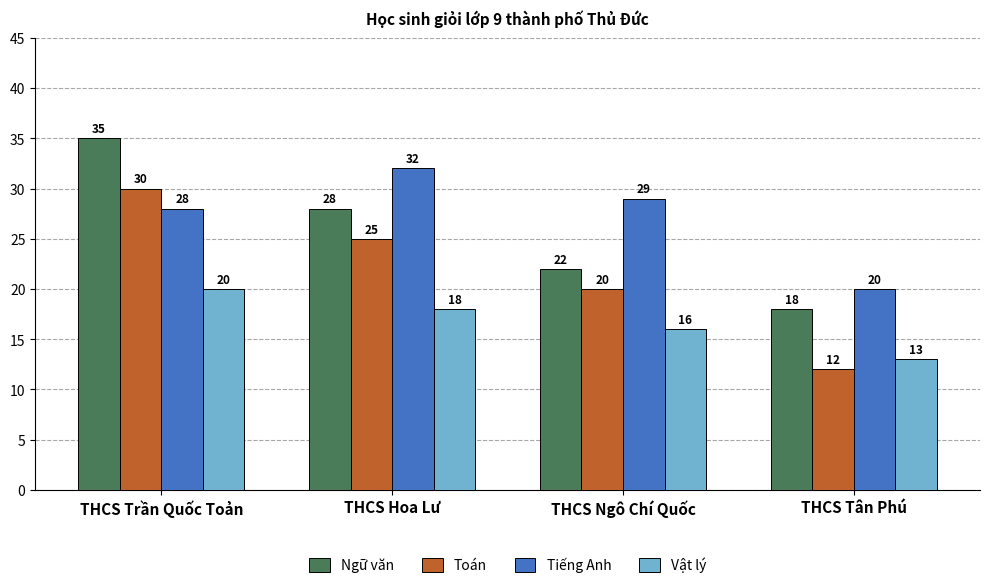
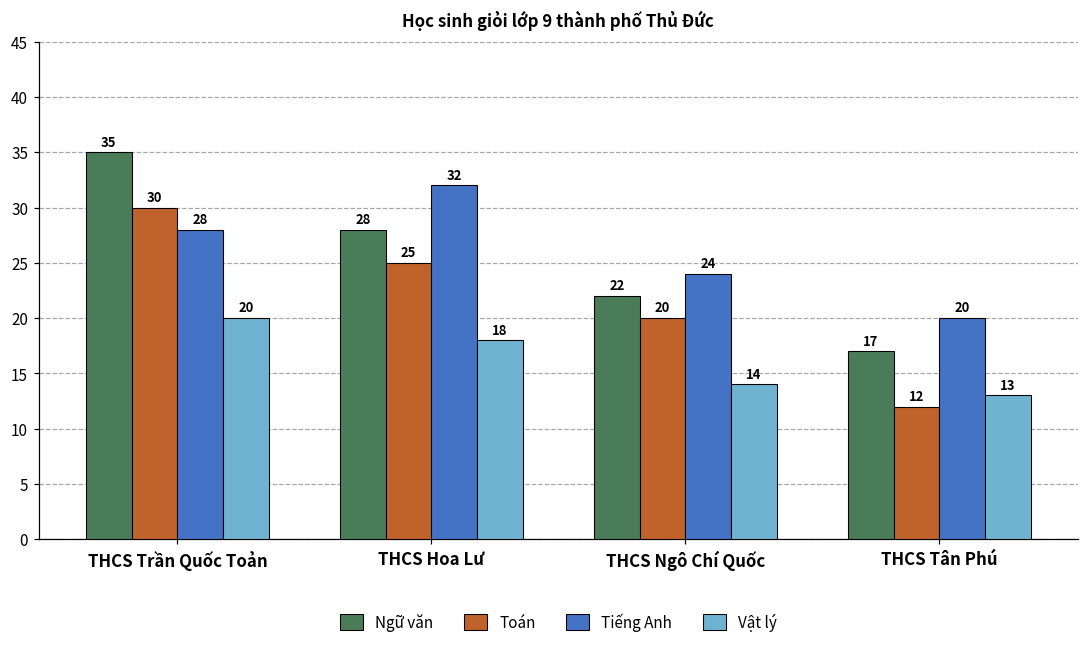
Tiếng Anh, THCS Ngô Chí Quốc: 29 -> 24
Vật lý, THCS Ngô Chí Quốc: 16 -> 14
Ngữ văn, THCS Tân Phú: 18 -> 17
